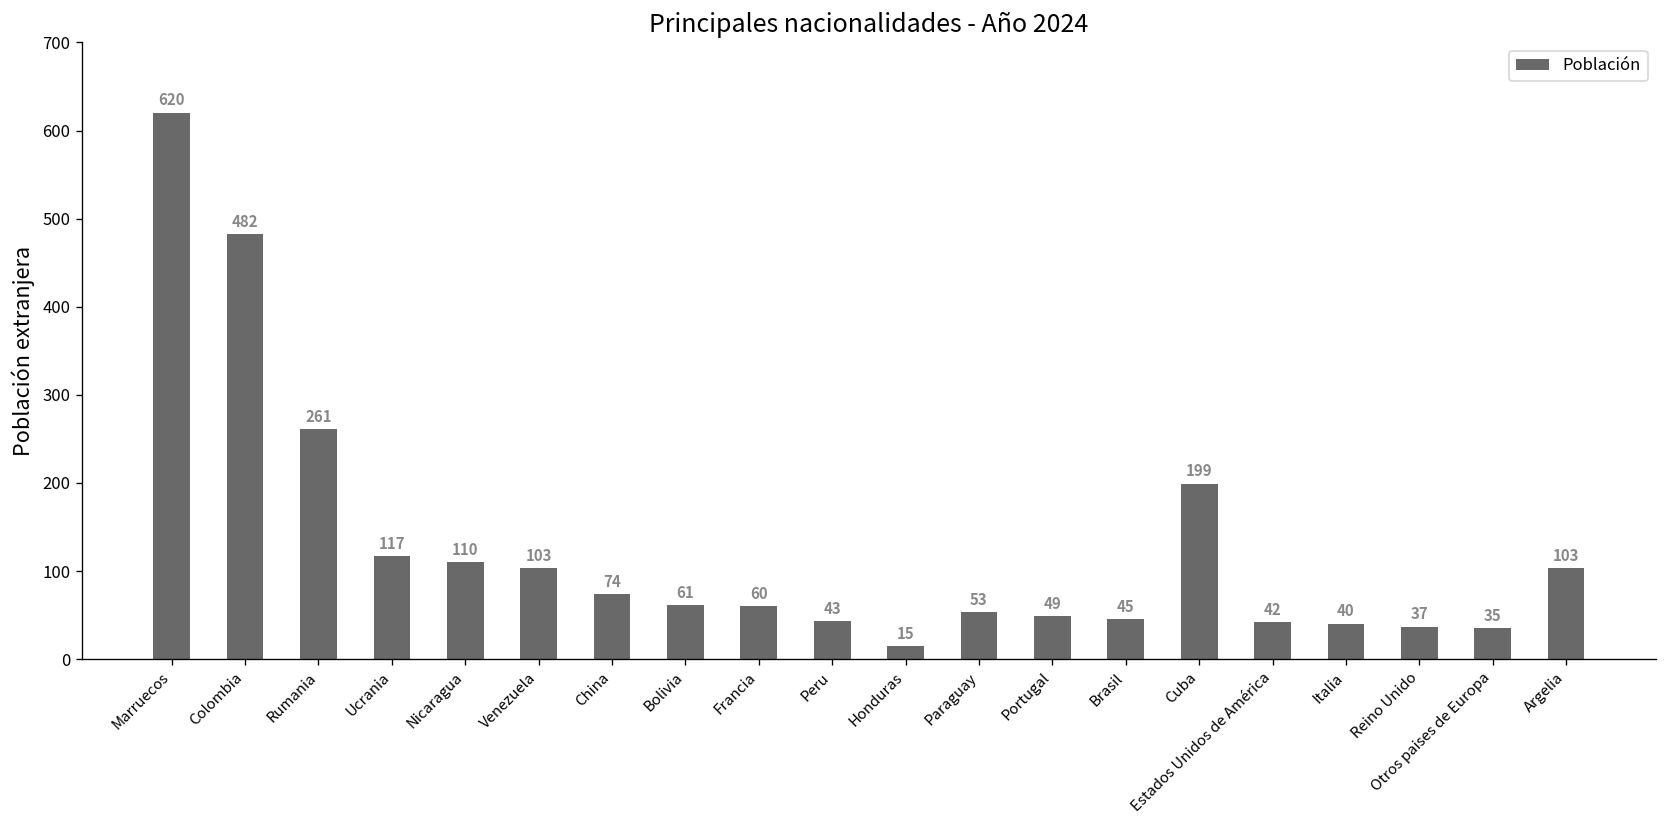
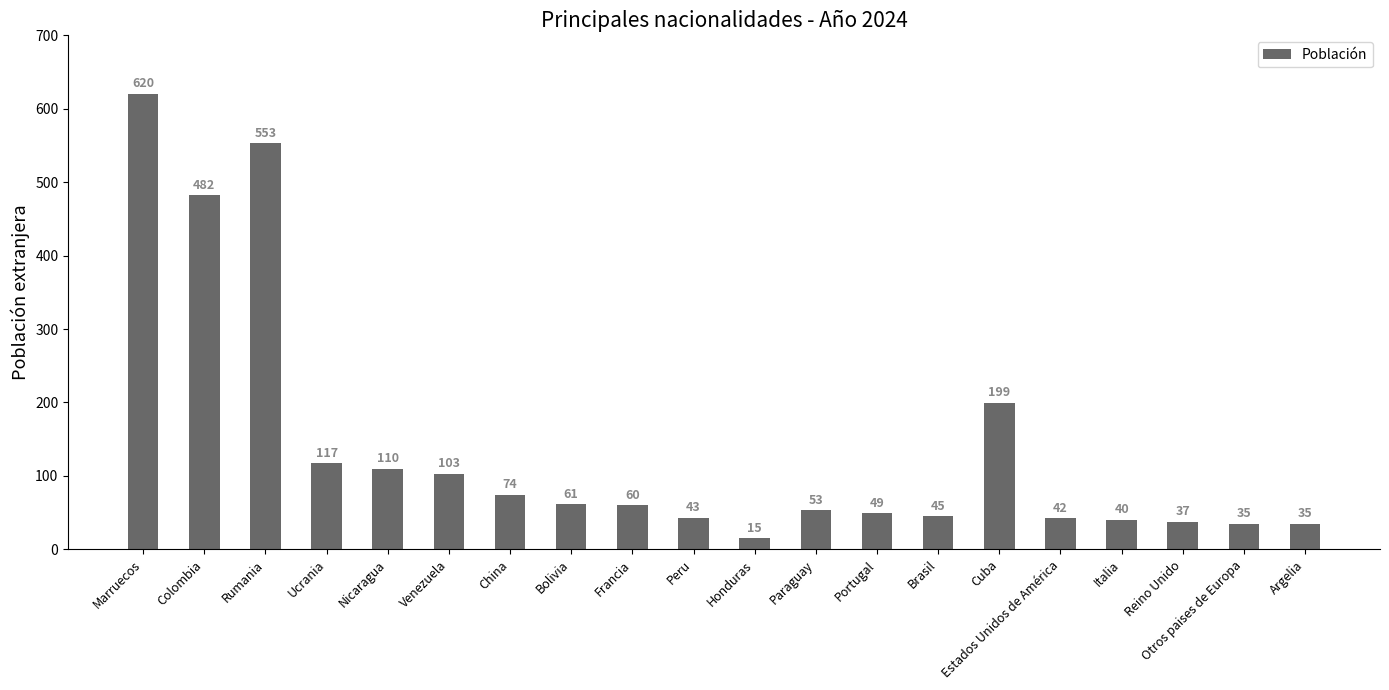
Rumania: 261 -> 553
Argelia: 103 -> 35
